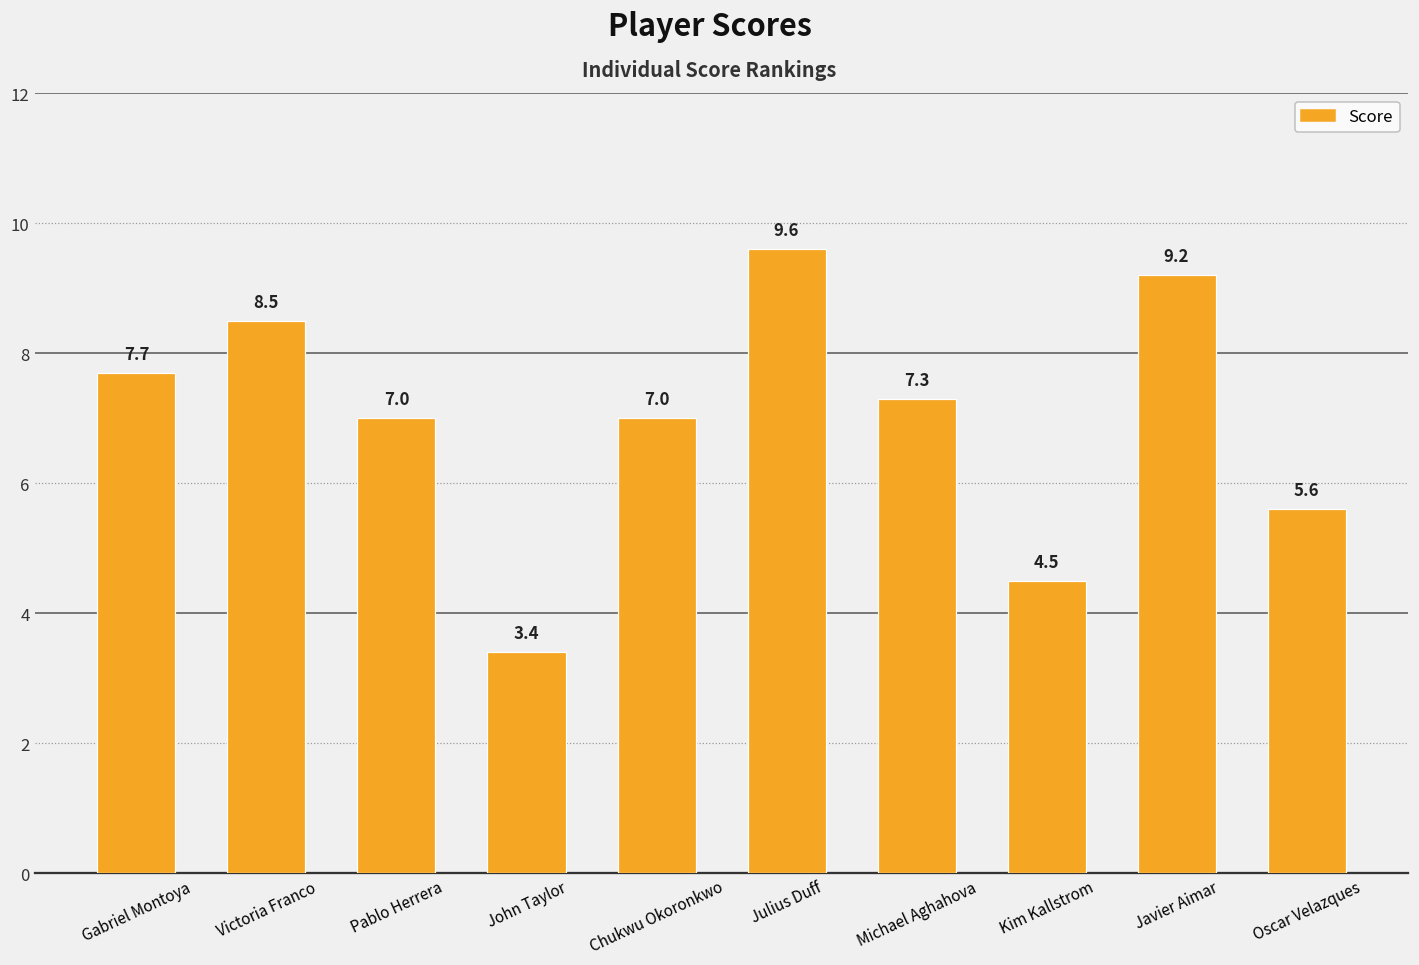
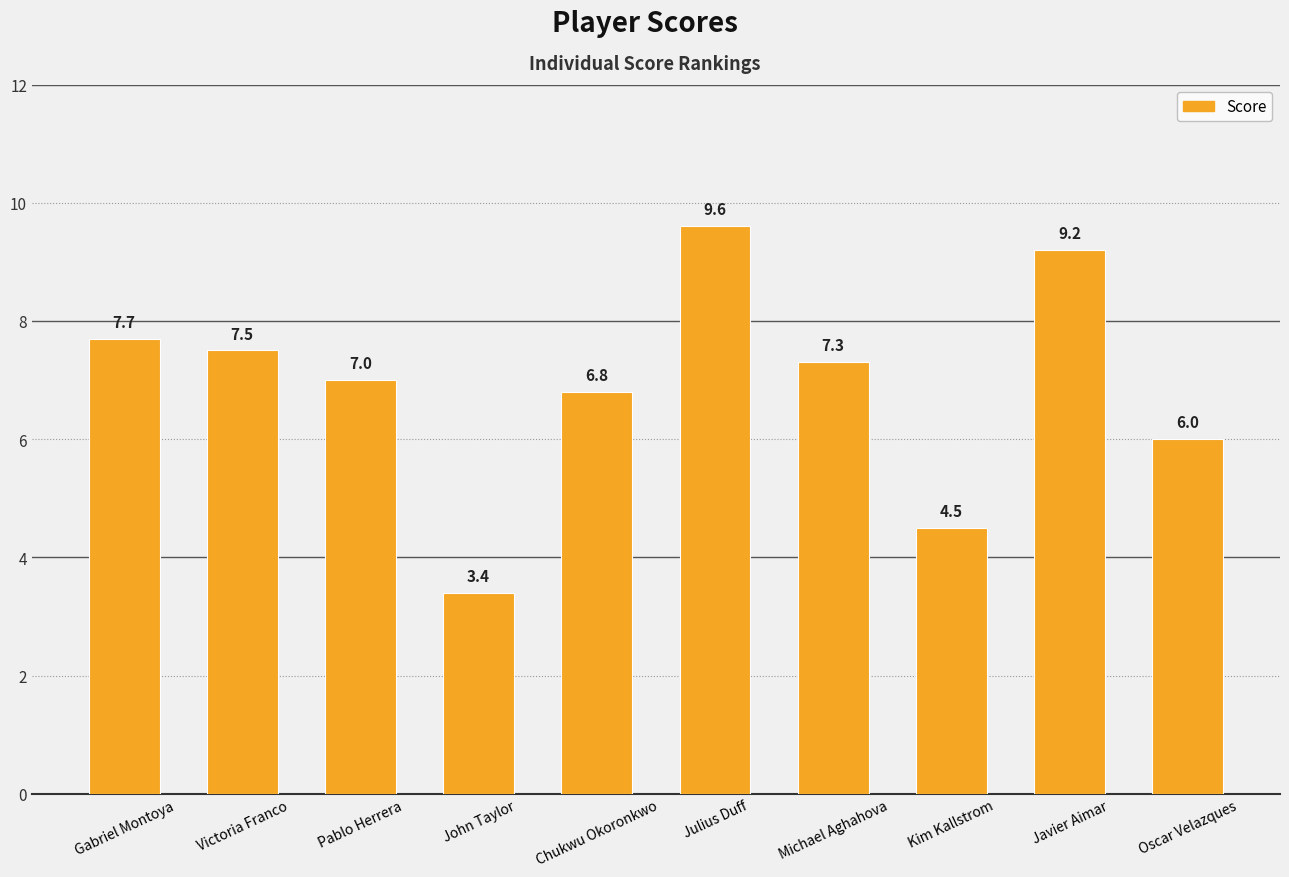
Victoria Franco: 8.5 -> 7.5
Chukwu Okoronkwo: 7.0 -> 6.8
Oscar Velazques: 5.6 -> 6.0
